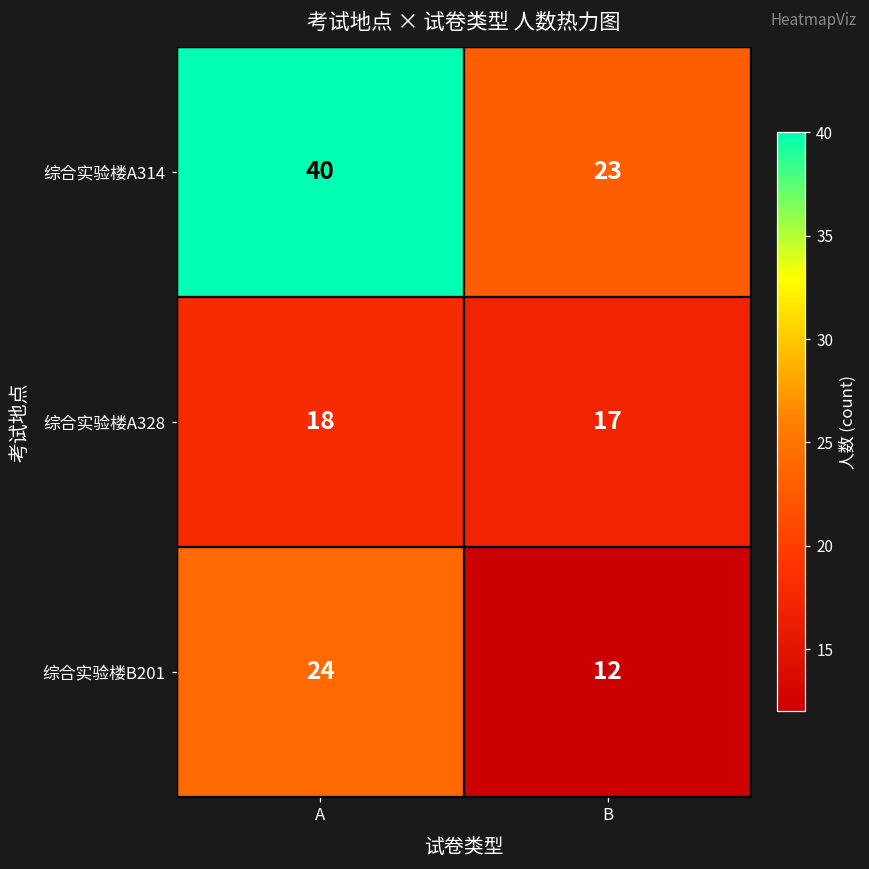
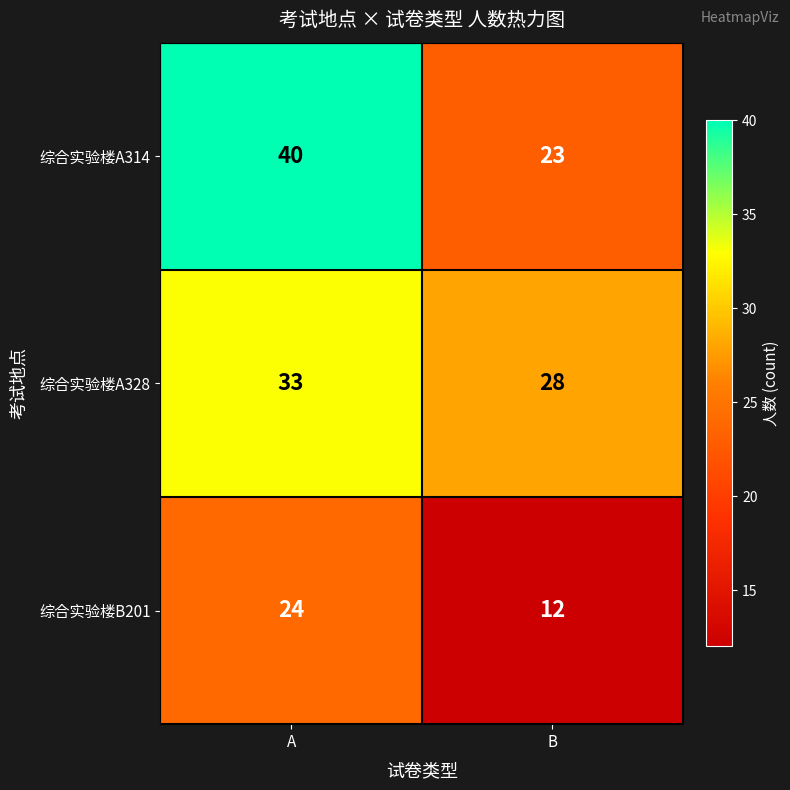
综合实验楼A328, A: 18 -> 33
综合实验楼A328, B: 17 -> 28
